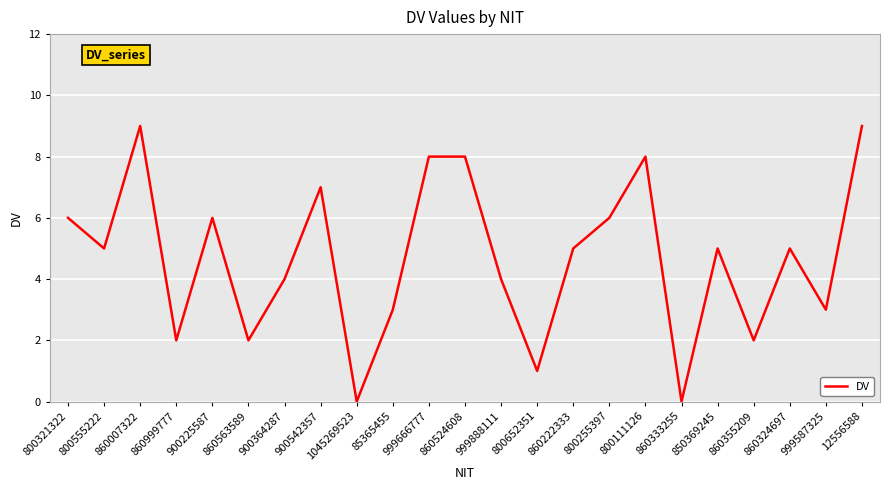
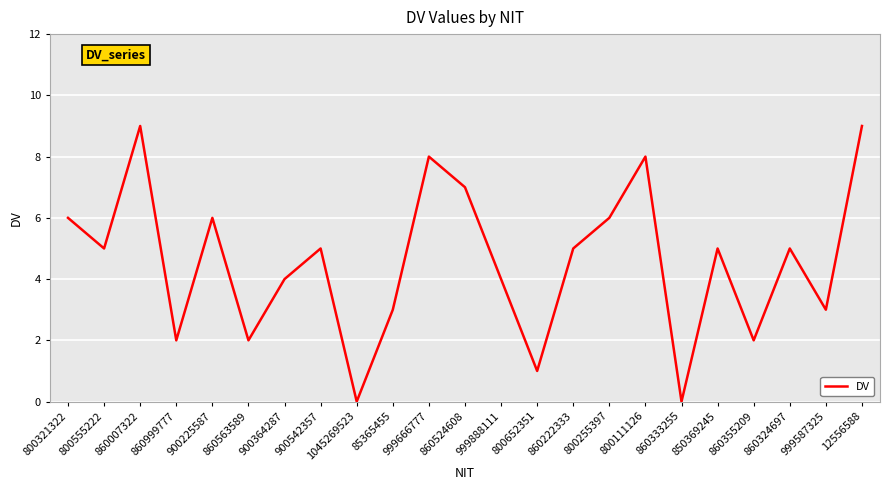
900542357: 7 -> 5
860524608: 8 -> 7
